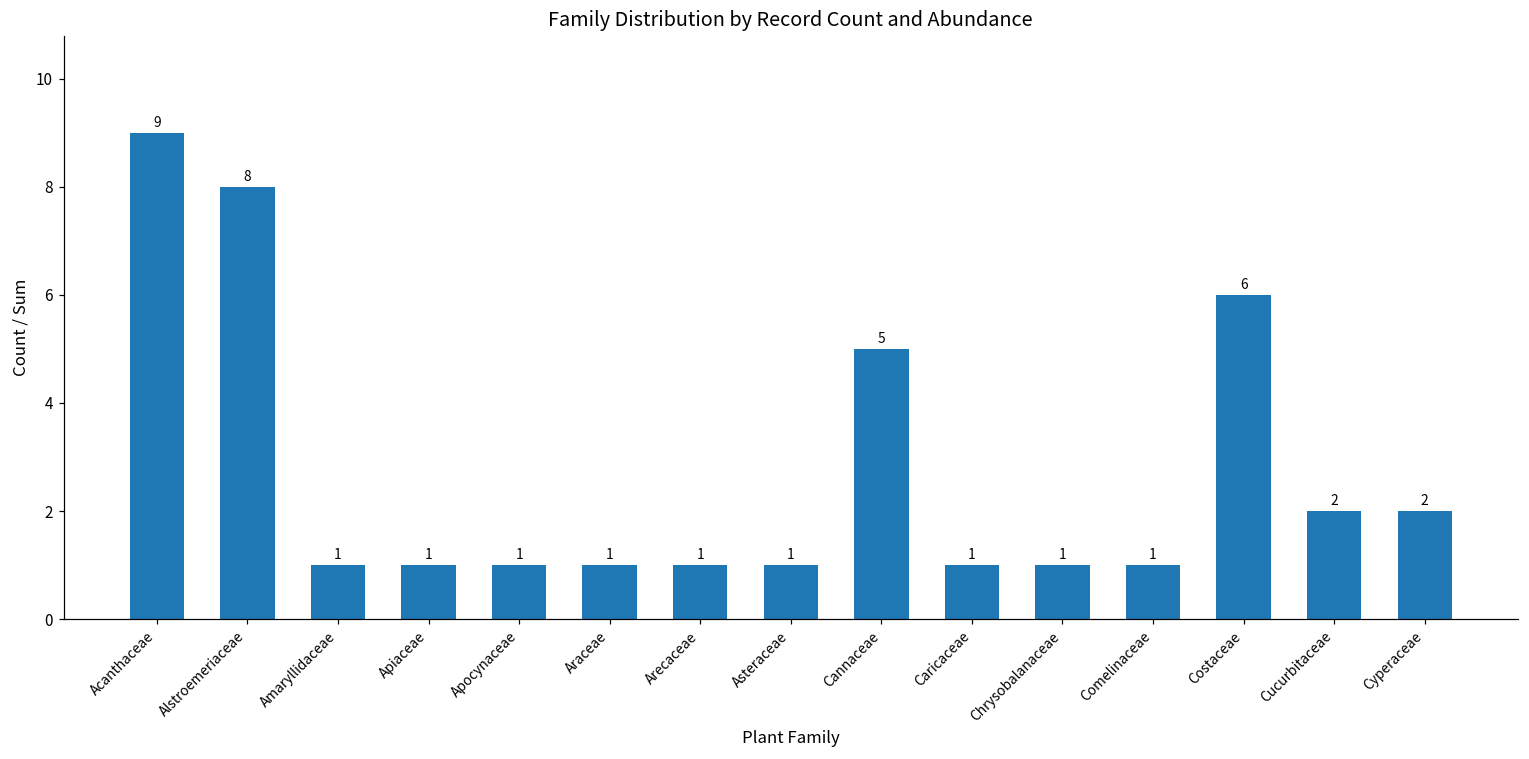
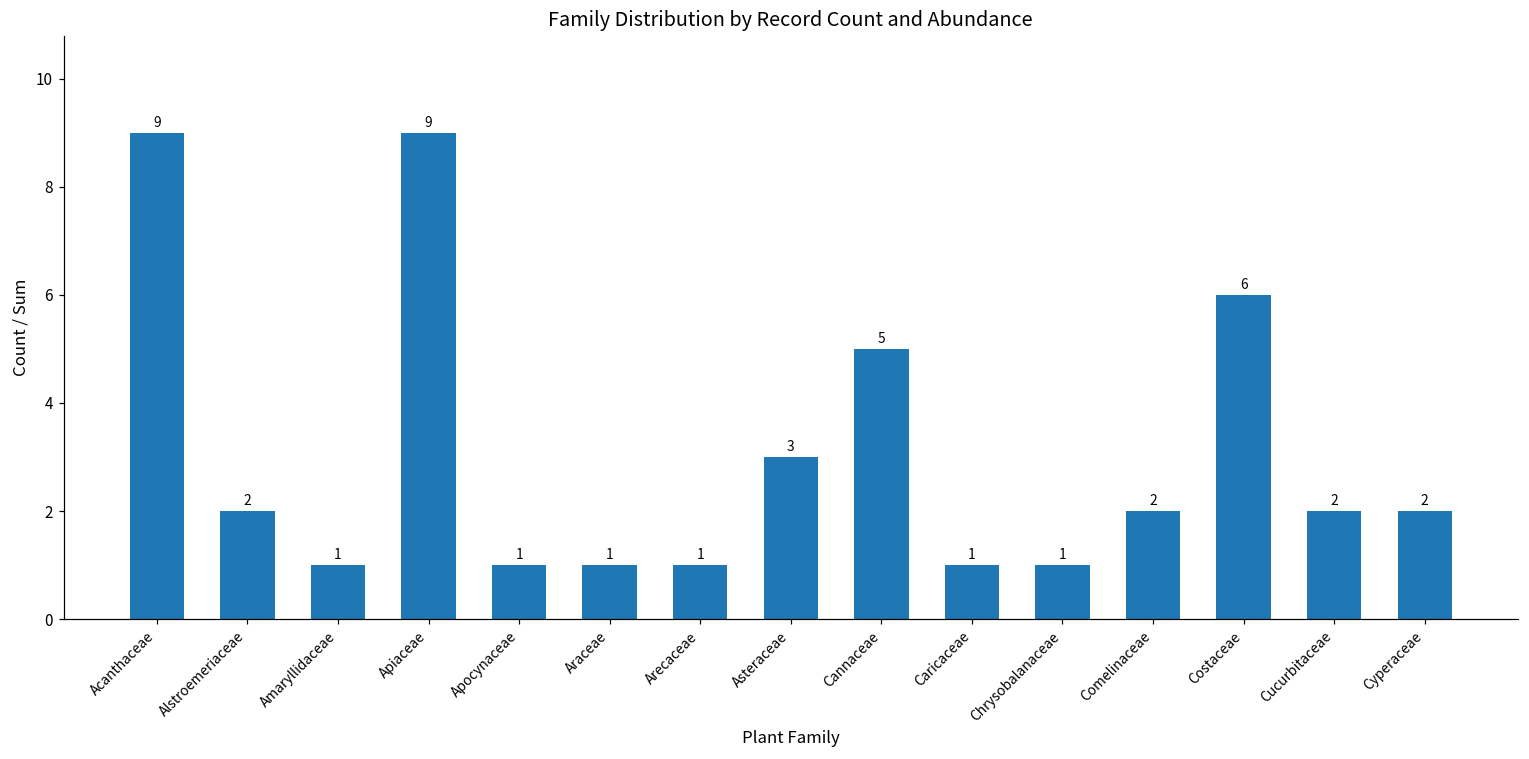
Alstroemeriaceae: 8 -> 2
Apiaceae: 1 -> 9
Asteraceae: 1 -> 3
Comelinaceae: 1 -> 2
